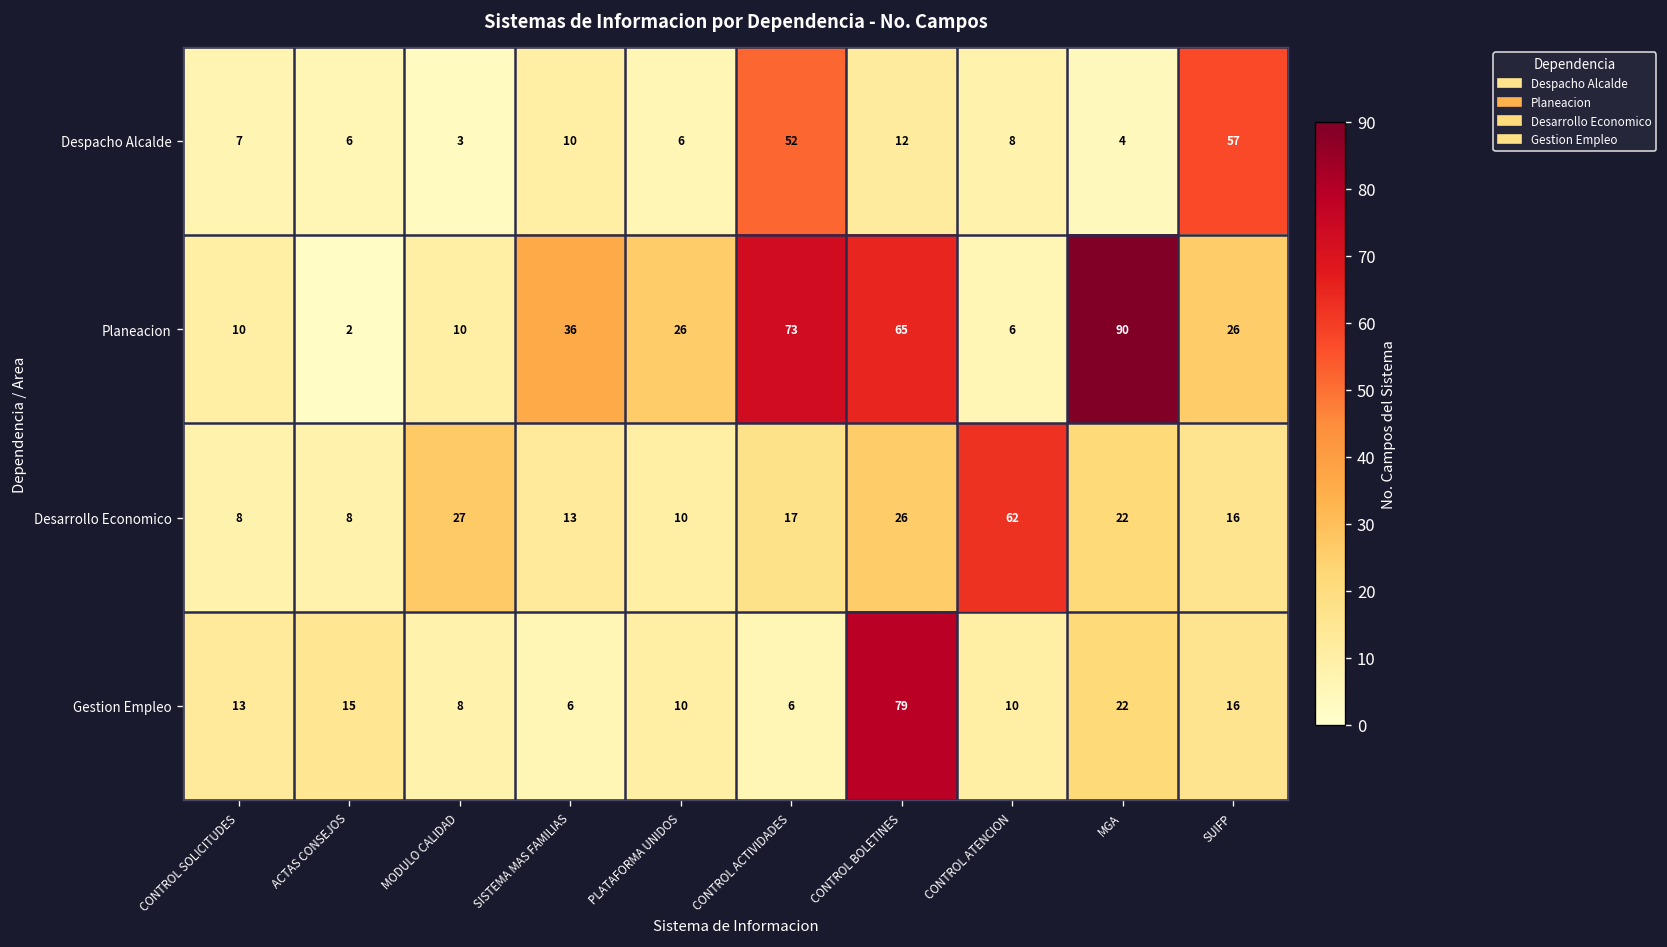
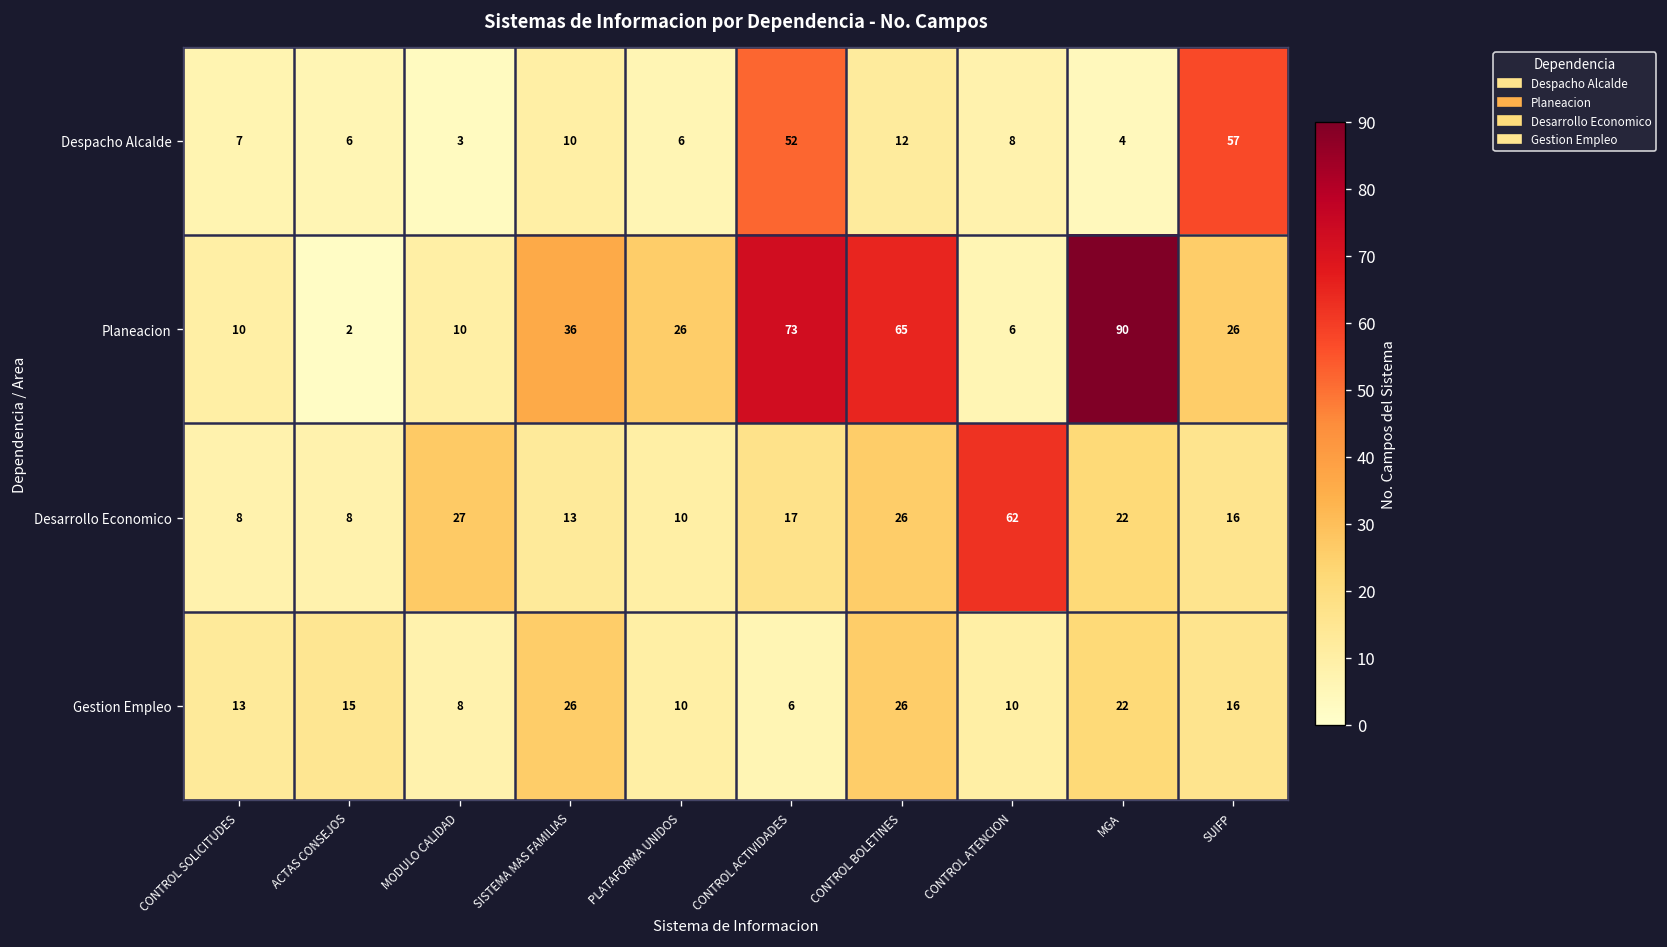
Gestion Empleo, SISTEMA MAS FAMILIAS: 6 -> 26
Gestion Empleo, CONTROL BOLETINES: 79 -> 26
